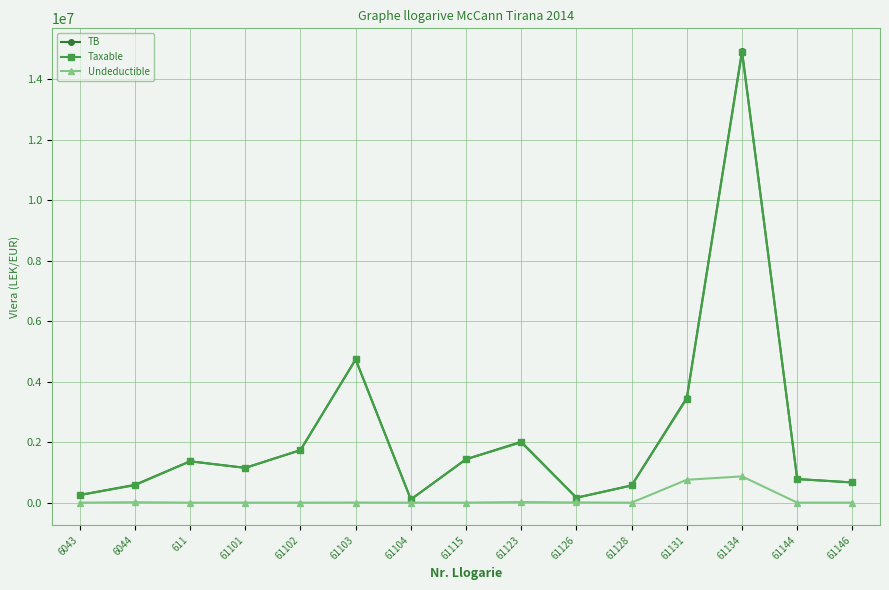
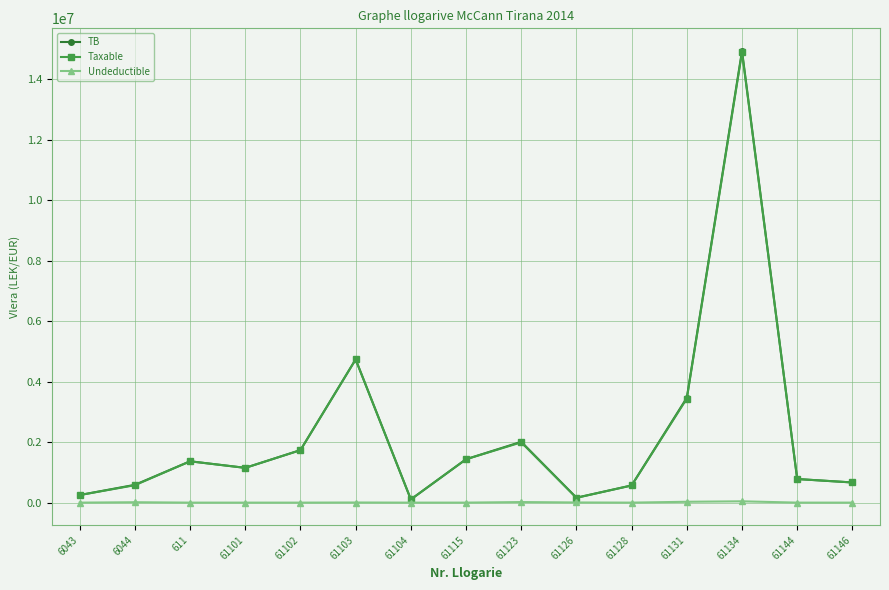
Undeductible, 61131: 800000 -> 0
Undeductible, 61134: 900000 -> 0
